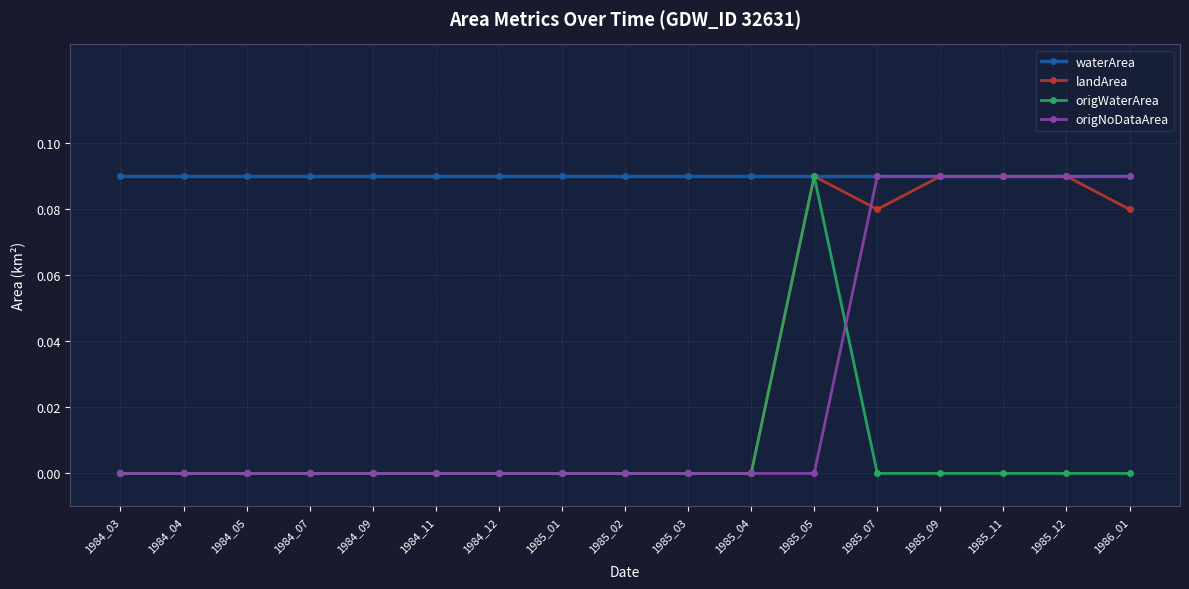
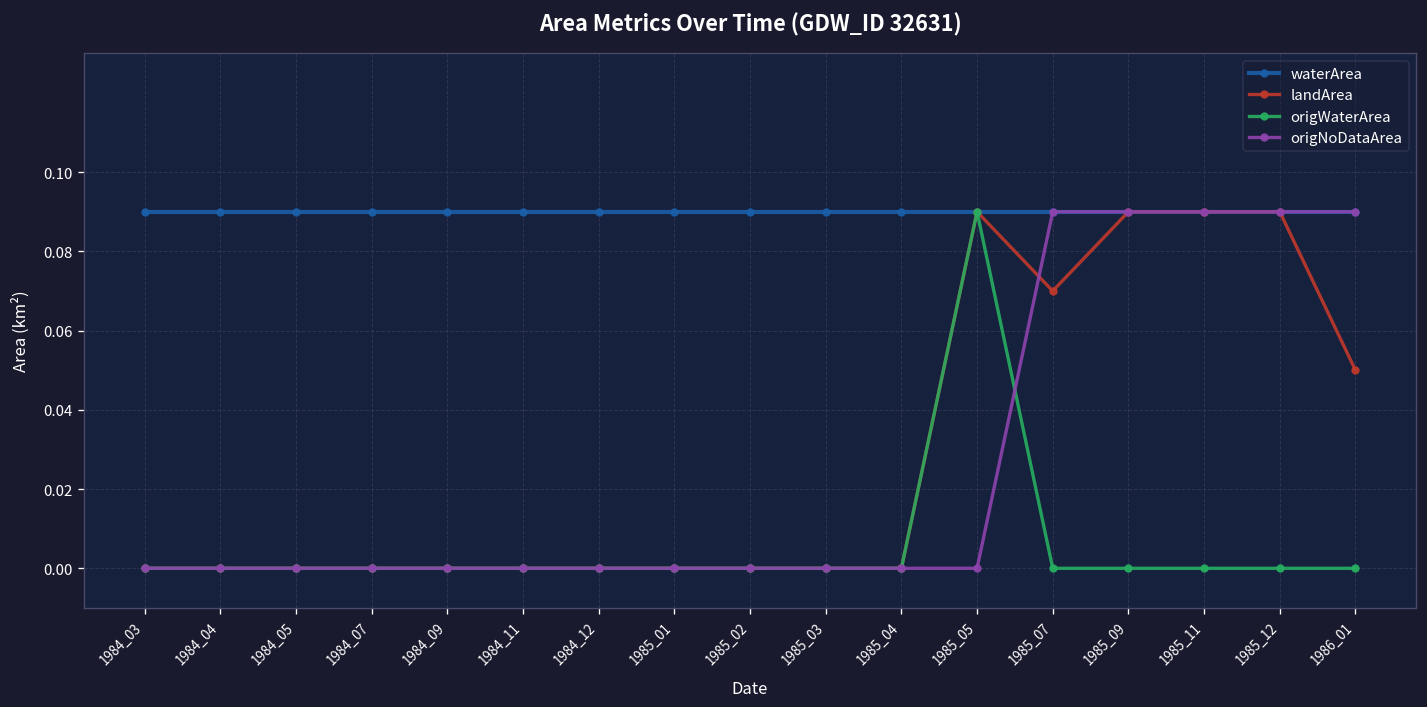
landArea, 1985_07: 0.08 -> 0.07
landArea, 1986_01: 0.08 -> 0.05
